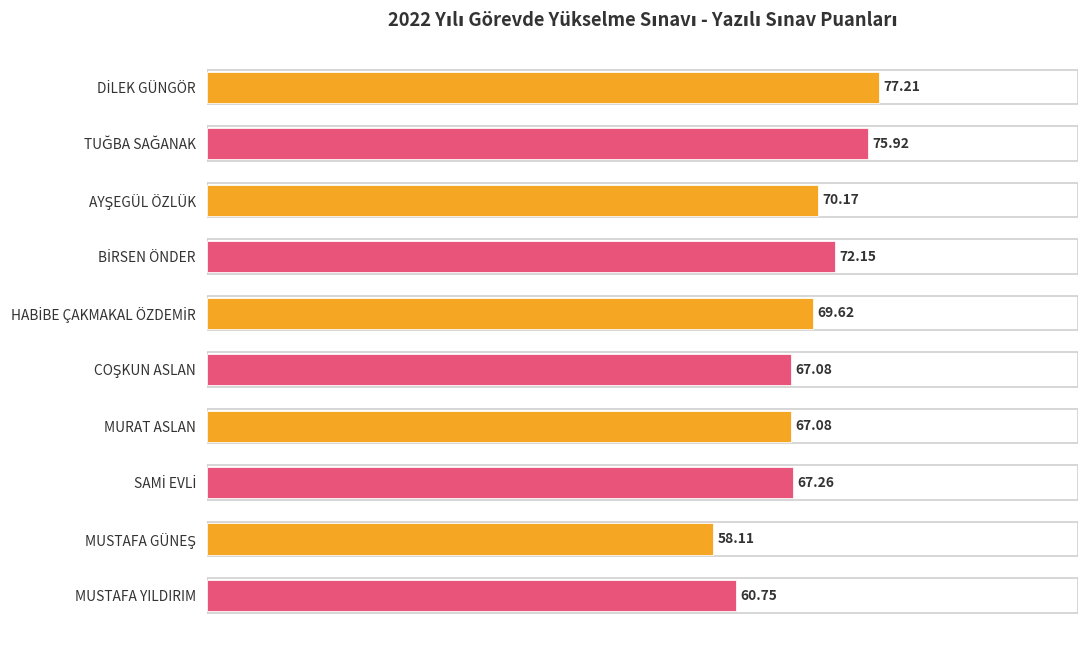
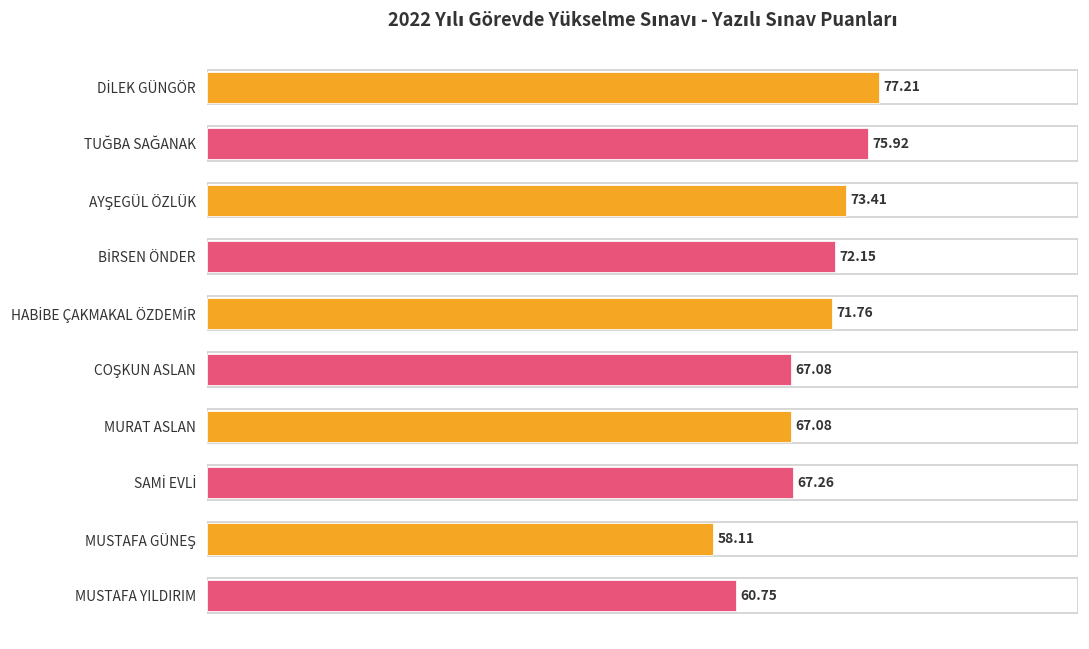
AYŞEGÜL ÖZLÜK: 70.17 -> 73.41
HABİBE ÇAKMAKAL ÖZDEMİR: 69.62 -> 71.76
